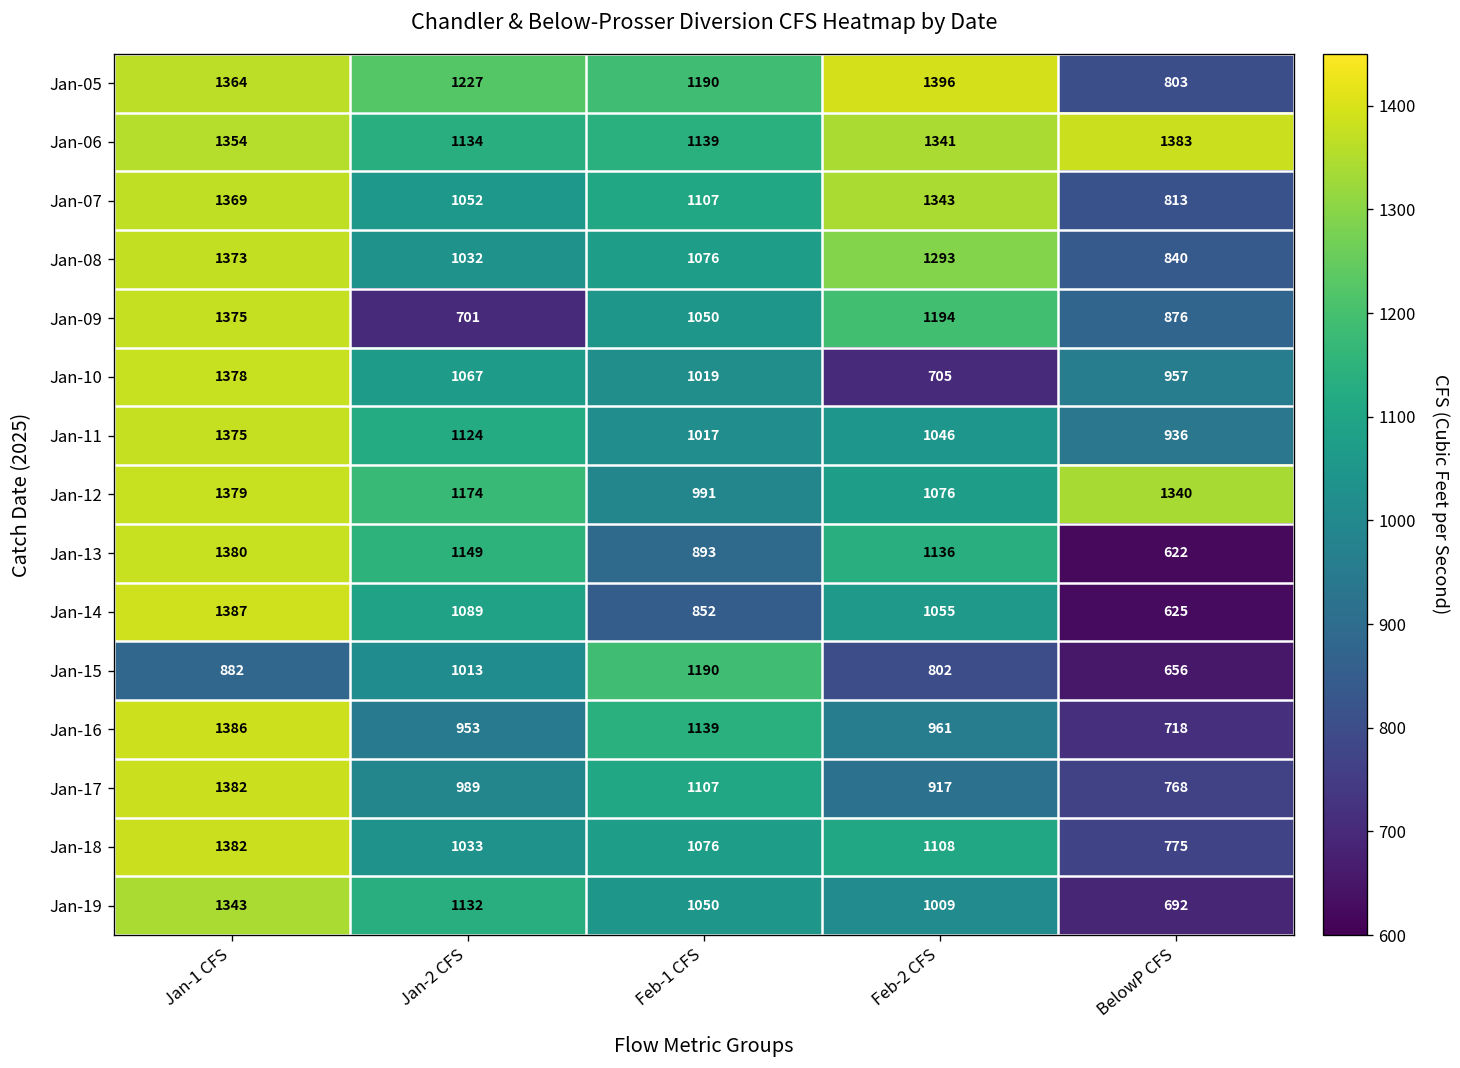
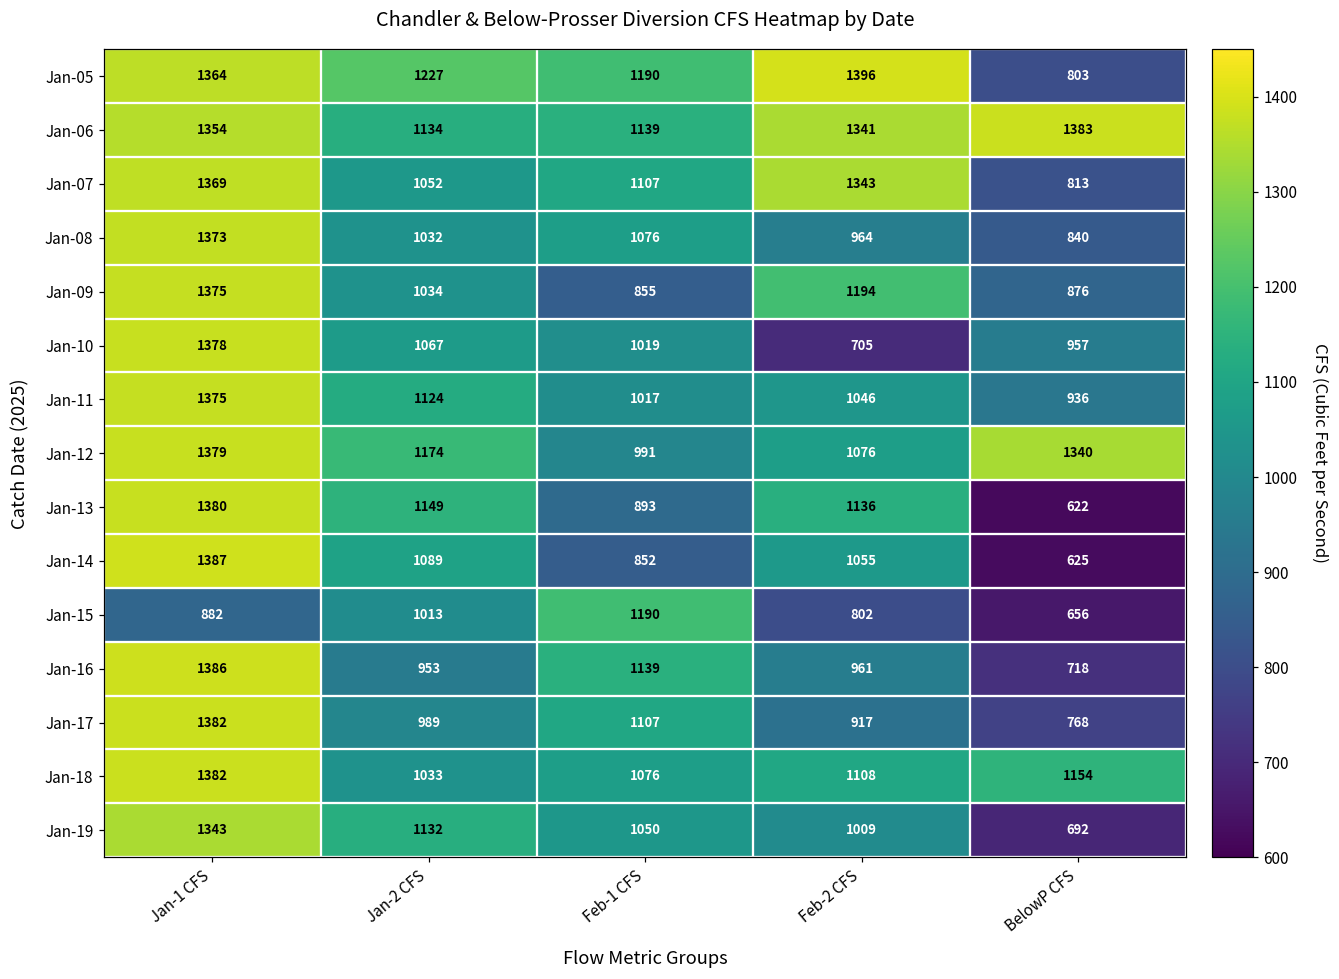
Jan-08, Feb-2 CFS: 1293 -> 964
Jan-09, Jan-2 CFS: 701 -> 1034
Jan-09, Feb-1 CFS: 1050 -> 855
Jan-18, BelowP CFS: 775 -> 1154
